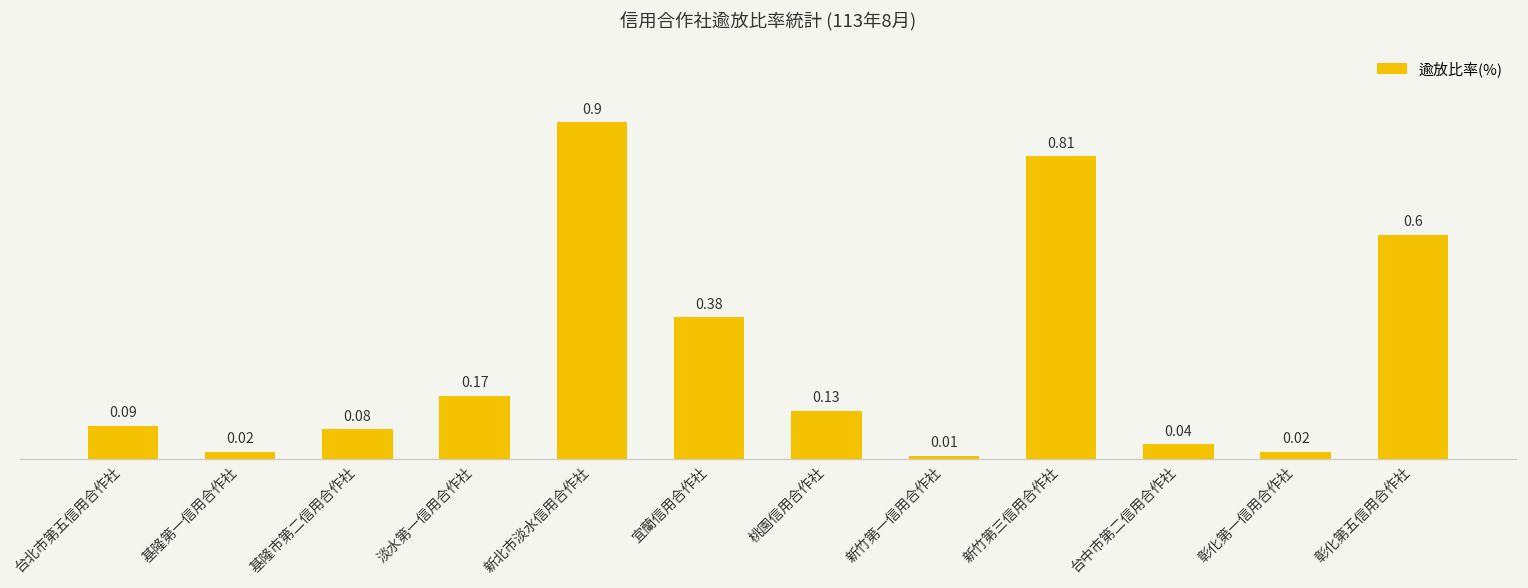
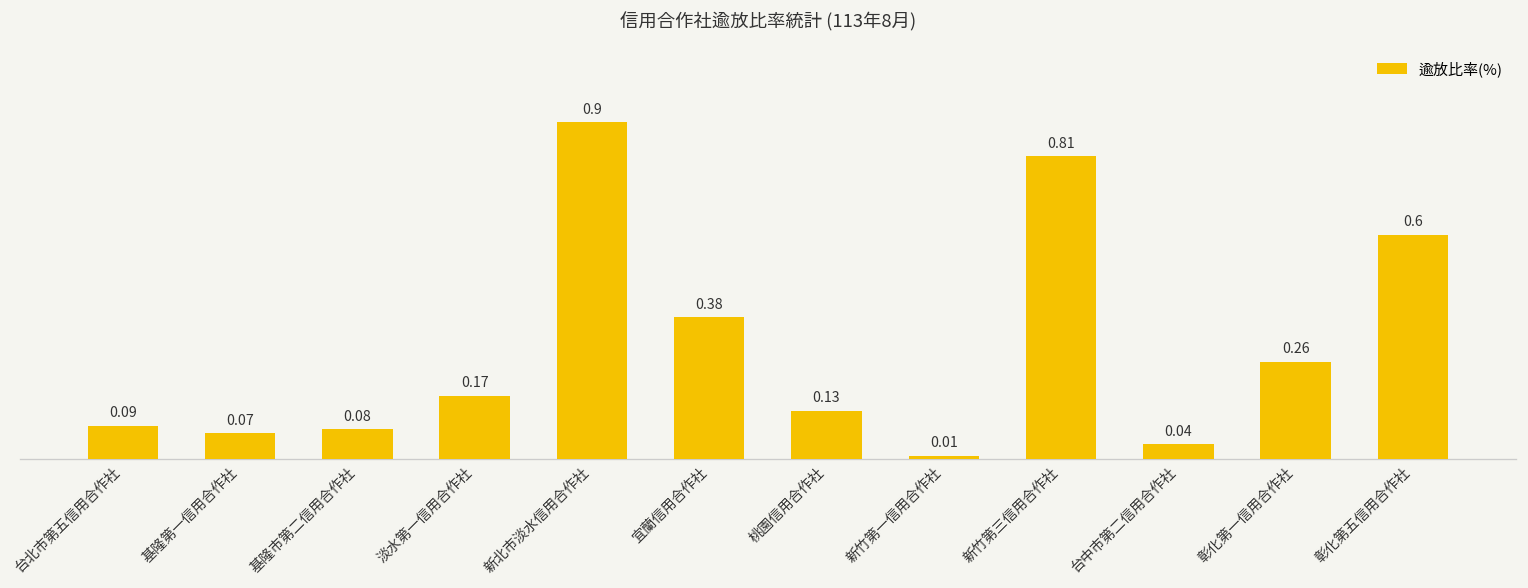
基隆第一信用合作社: 0.02 -> 0.07
彰化第一信用合作社: 0.02 -> 0.26
